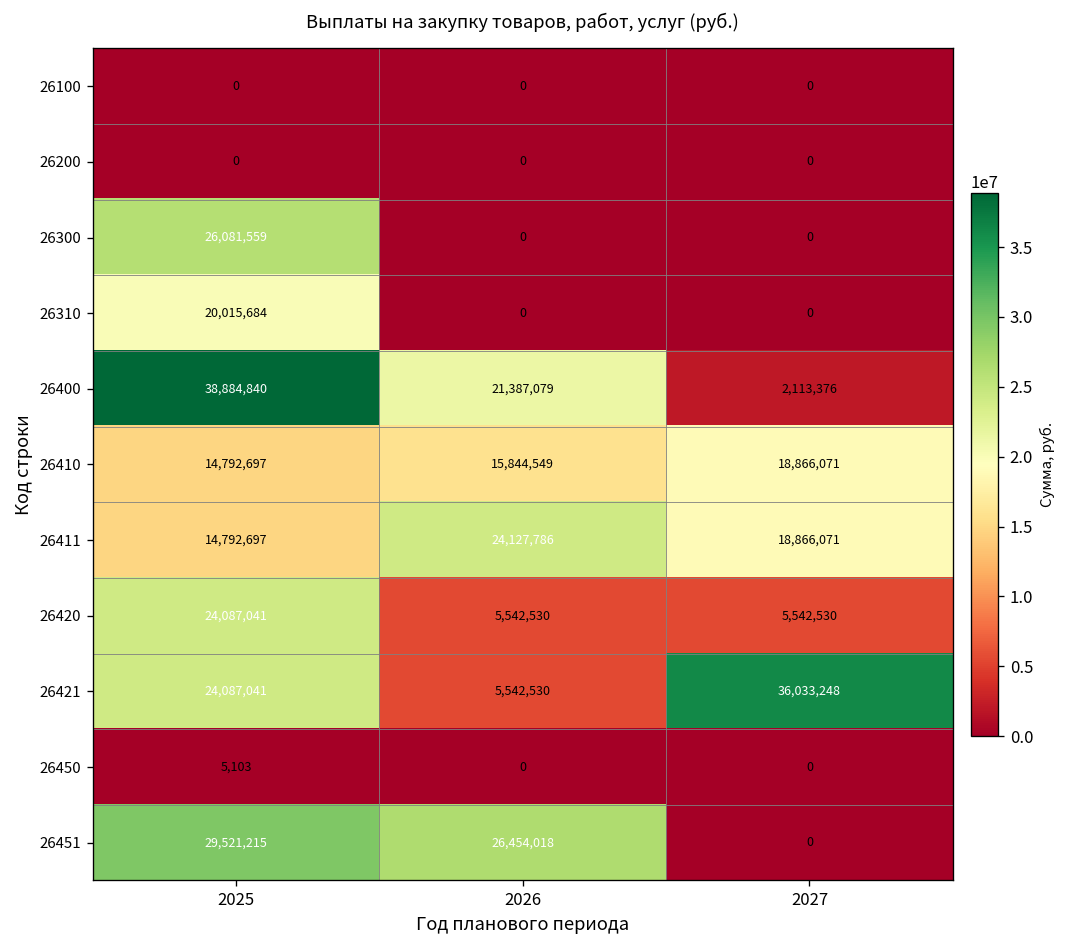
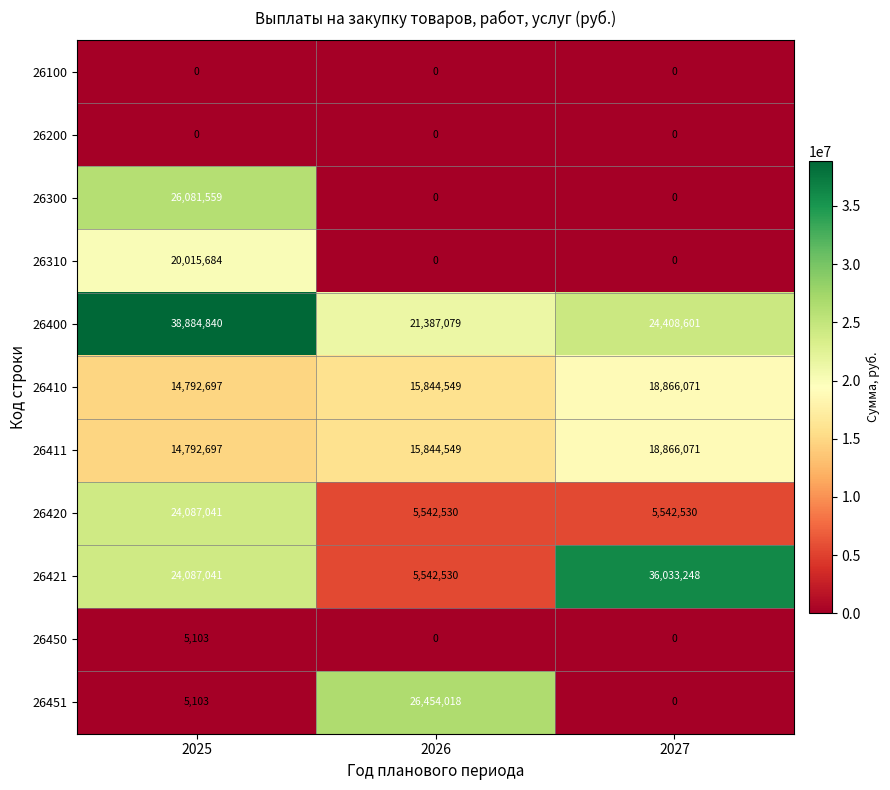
26400, 2027: 2,113,376 -> 24,408,601
26411, 2026: 24,127,786 -> 15,844,549
26451, 2025: 29,521,215 -> 5,103
